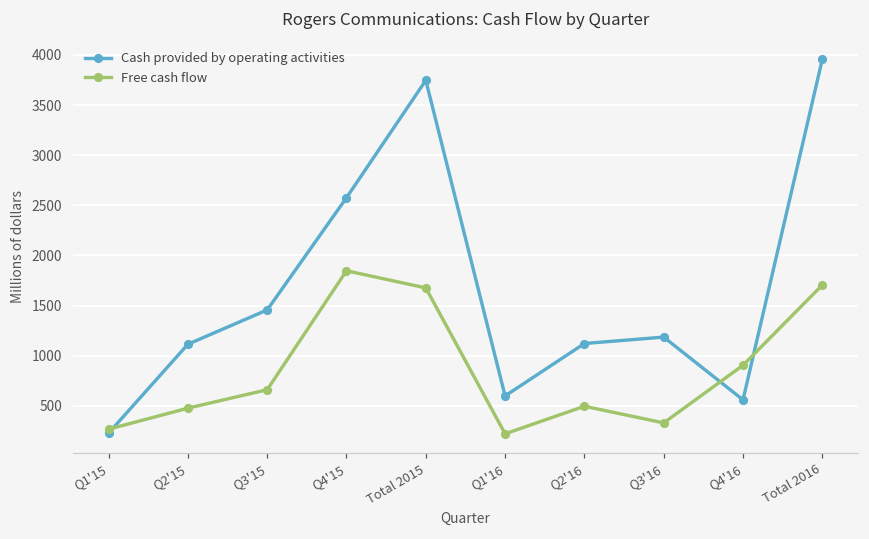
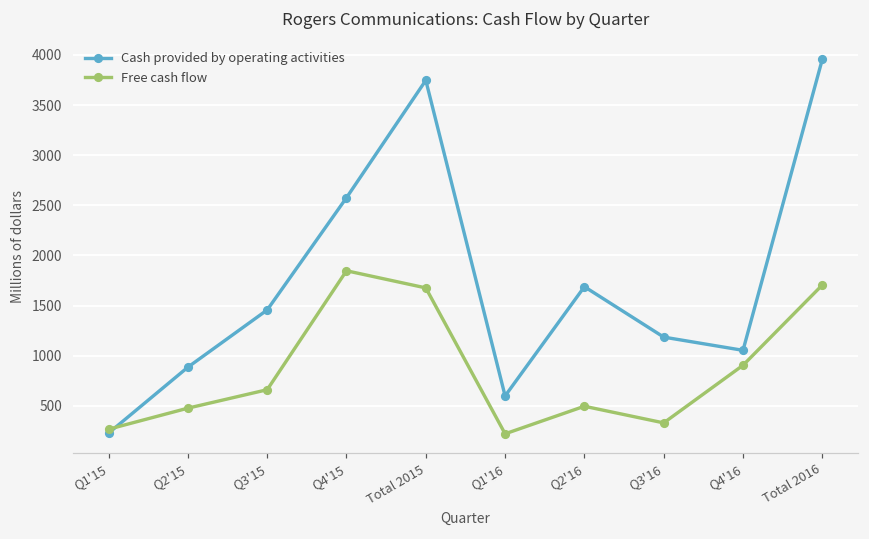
Cash provided by operating activities, Q2'15: 1100 -> 900
Cash provided by operating activities, Q2'16: 1100 -> 1700
Cash provided by operating activities, Q4'16: 600 -> 1100
